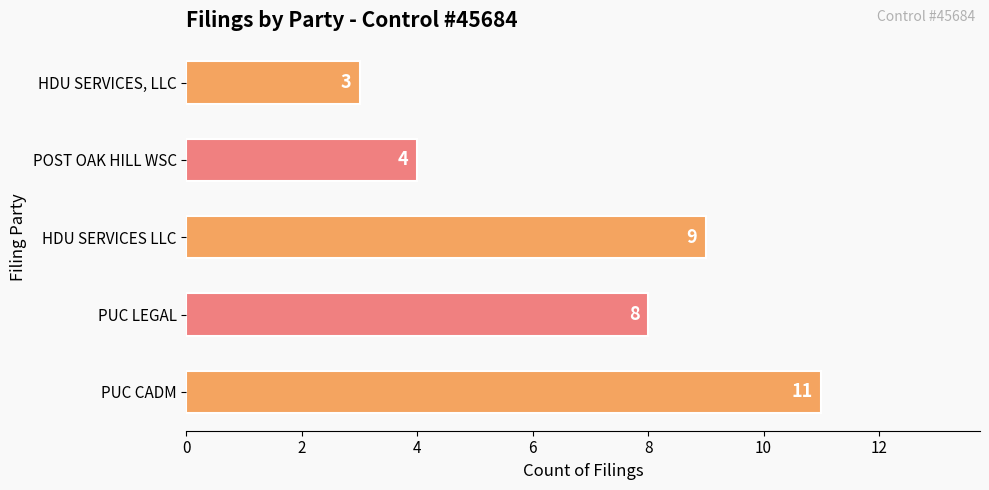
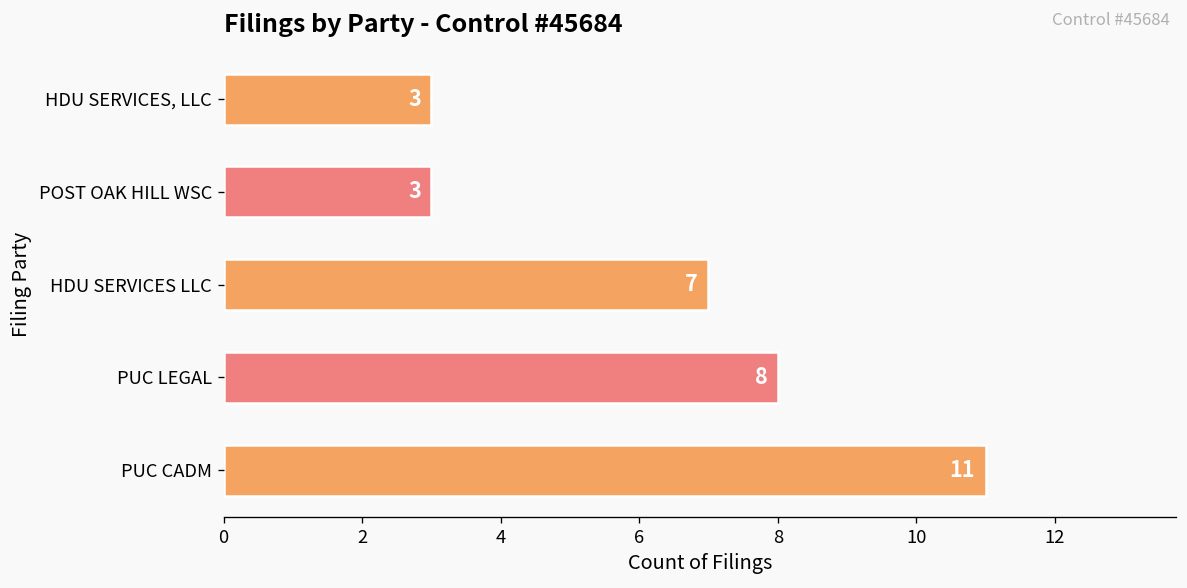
POST OAK HILL WSC: 4 -> 3
HDU SERVICES LLC: 9 -> 7
